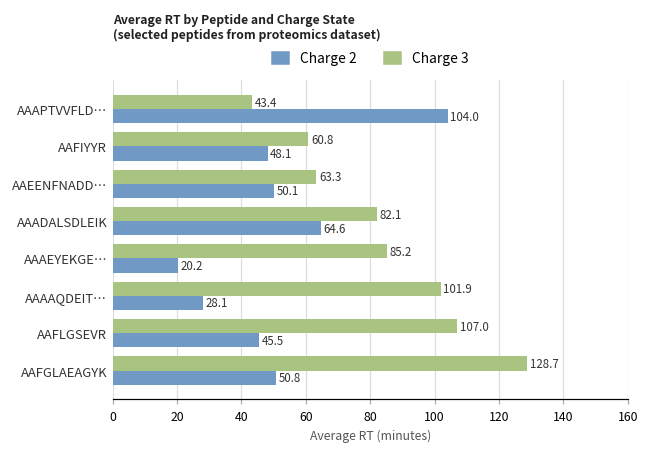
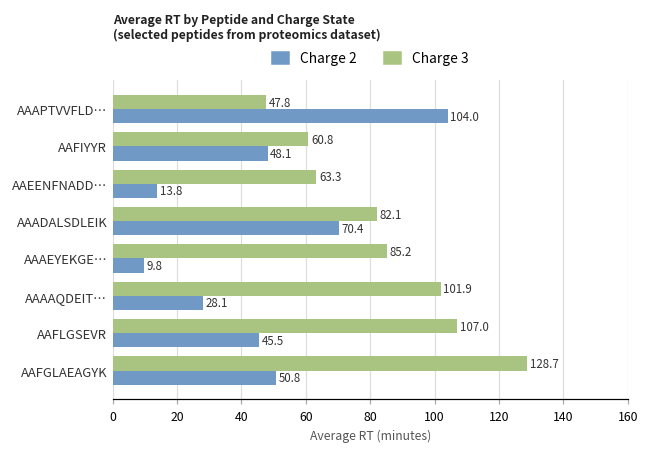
Charge 3, AAAPTVVFLD…: 43.4 -> 47.8
Charge 2, AAEENFNADD…: 50.1 -> 13.8
Charge 2, AAADALSDLEIK: 64.6 -> 70.4
Charge 2, AAAEYEKGE…: 20.2 -> 9.8
